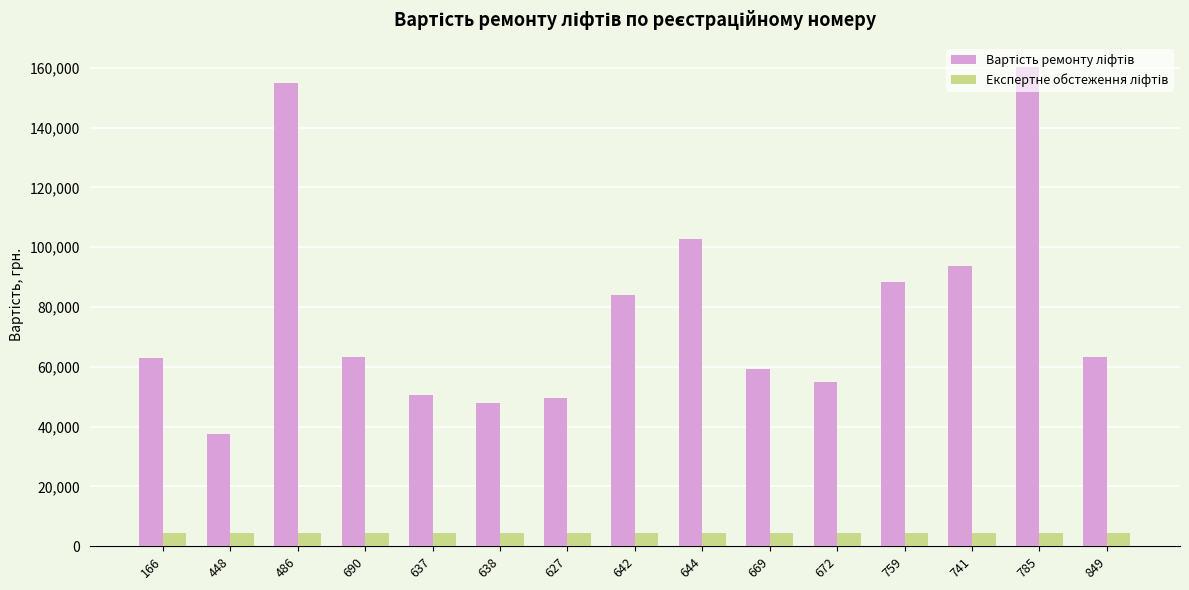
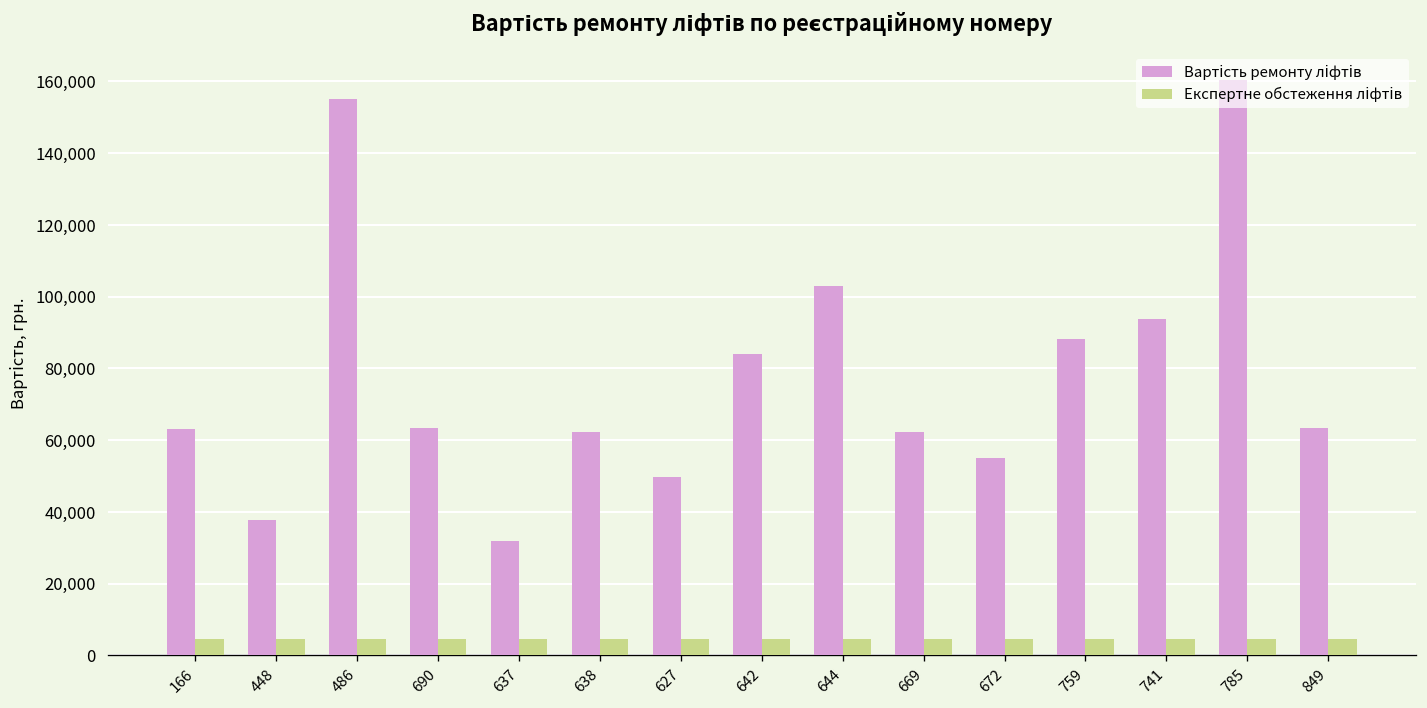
Вартість ремонту ліфтів, 637: 51,000 -> 32,000
Вартість ремонту ліфтів, 638: 48,000 -> 62,000
Вартість ремонту ліфтів, 669: 59,000 -> 62,000
